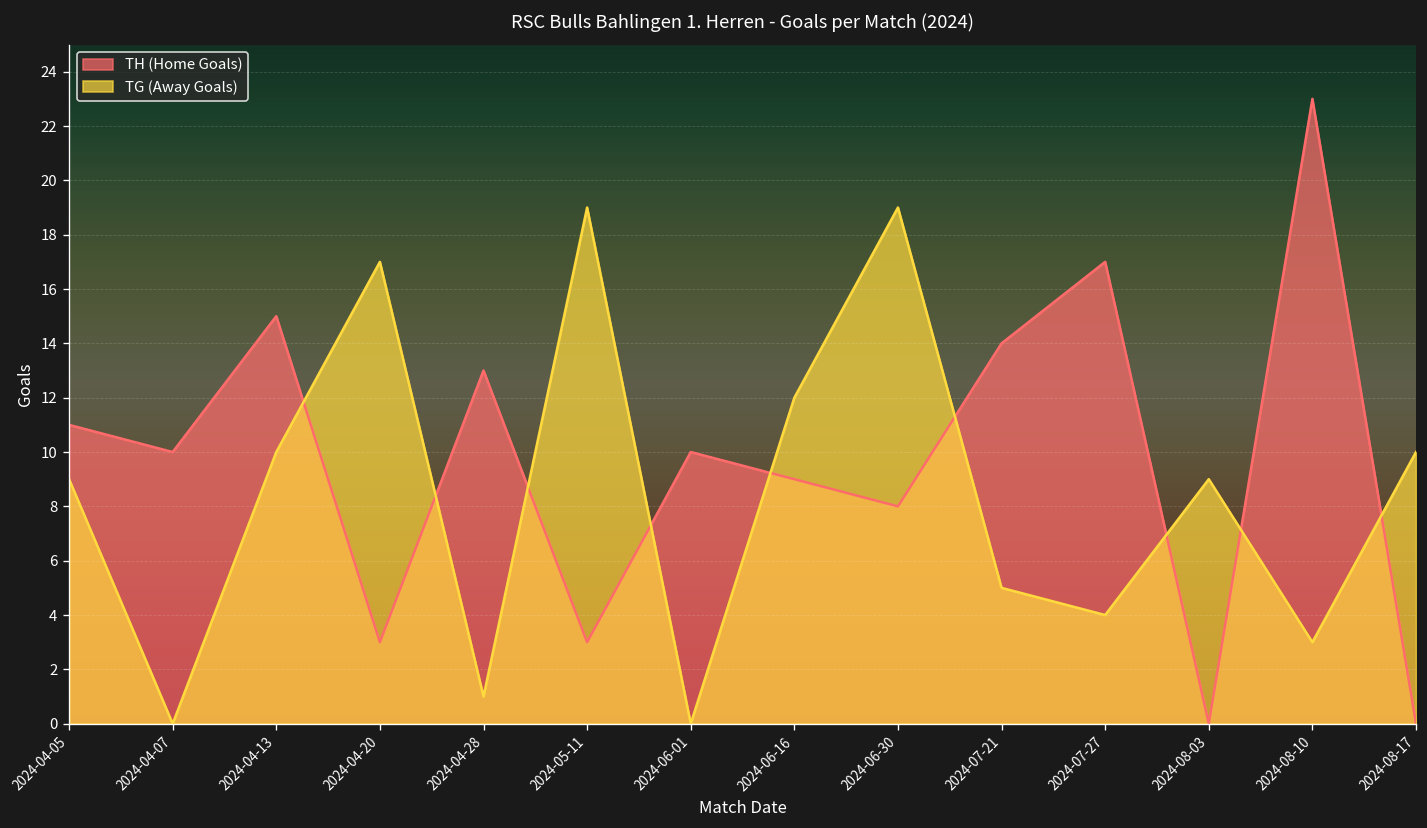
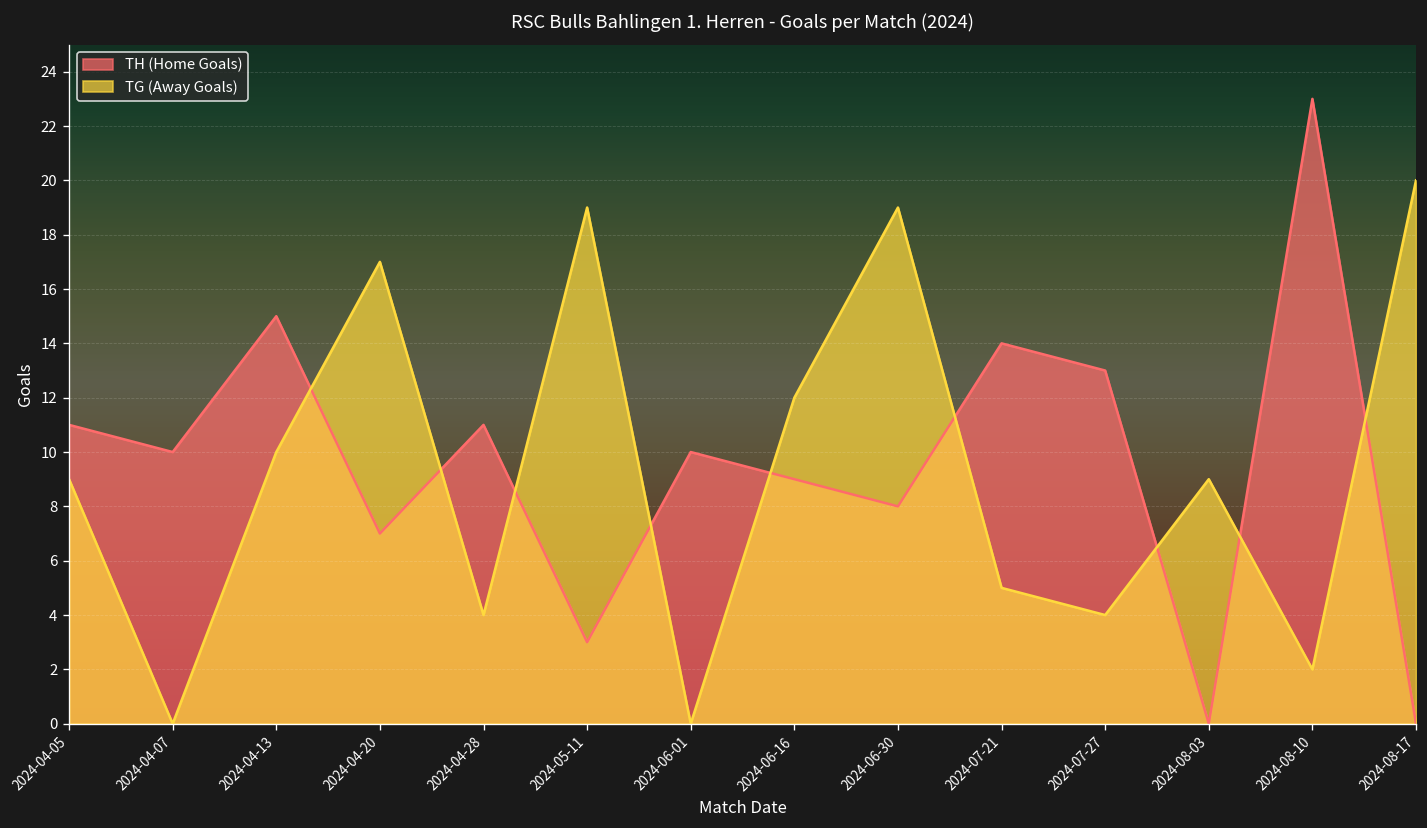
TH (Home Goals), 2024-04-20: 3 -> 7
TH (Home Goals), 2024-04-28: 13 -> 11
TG (Away Goals), 2024-04-28: 1 -> 4
TH (Home Goals), 2024-07-27: 17 -> 13
TG (Away Goals), 2024-08-10: 3 -> 2
TG (Away Goals), 2024-08-17: 10 -> 20
